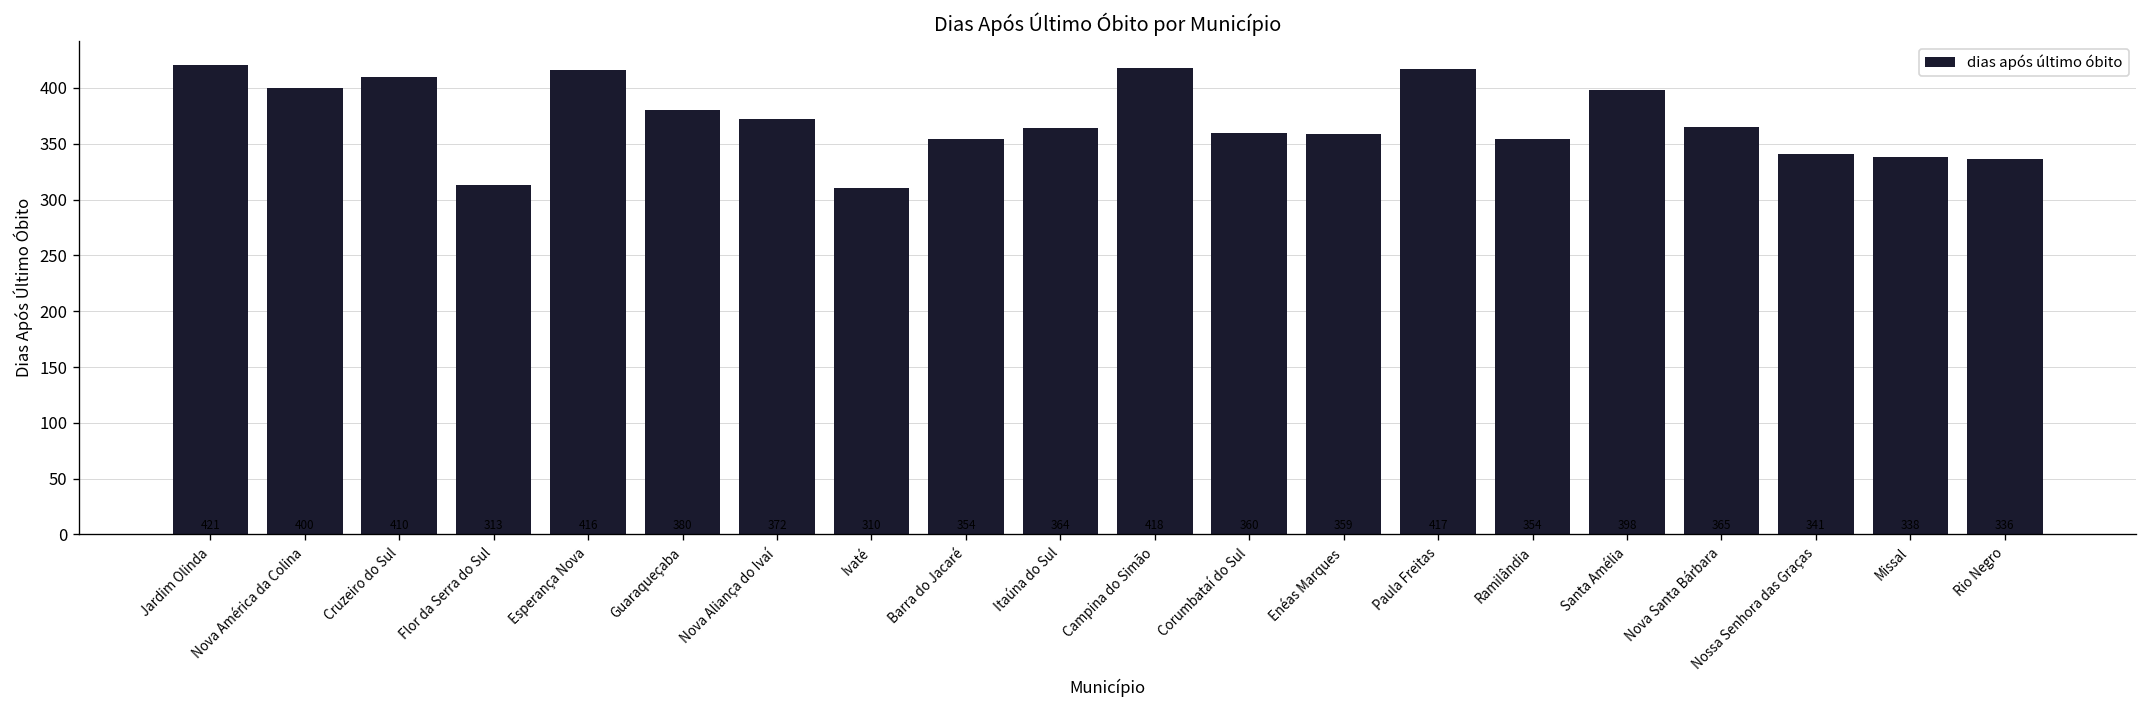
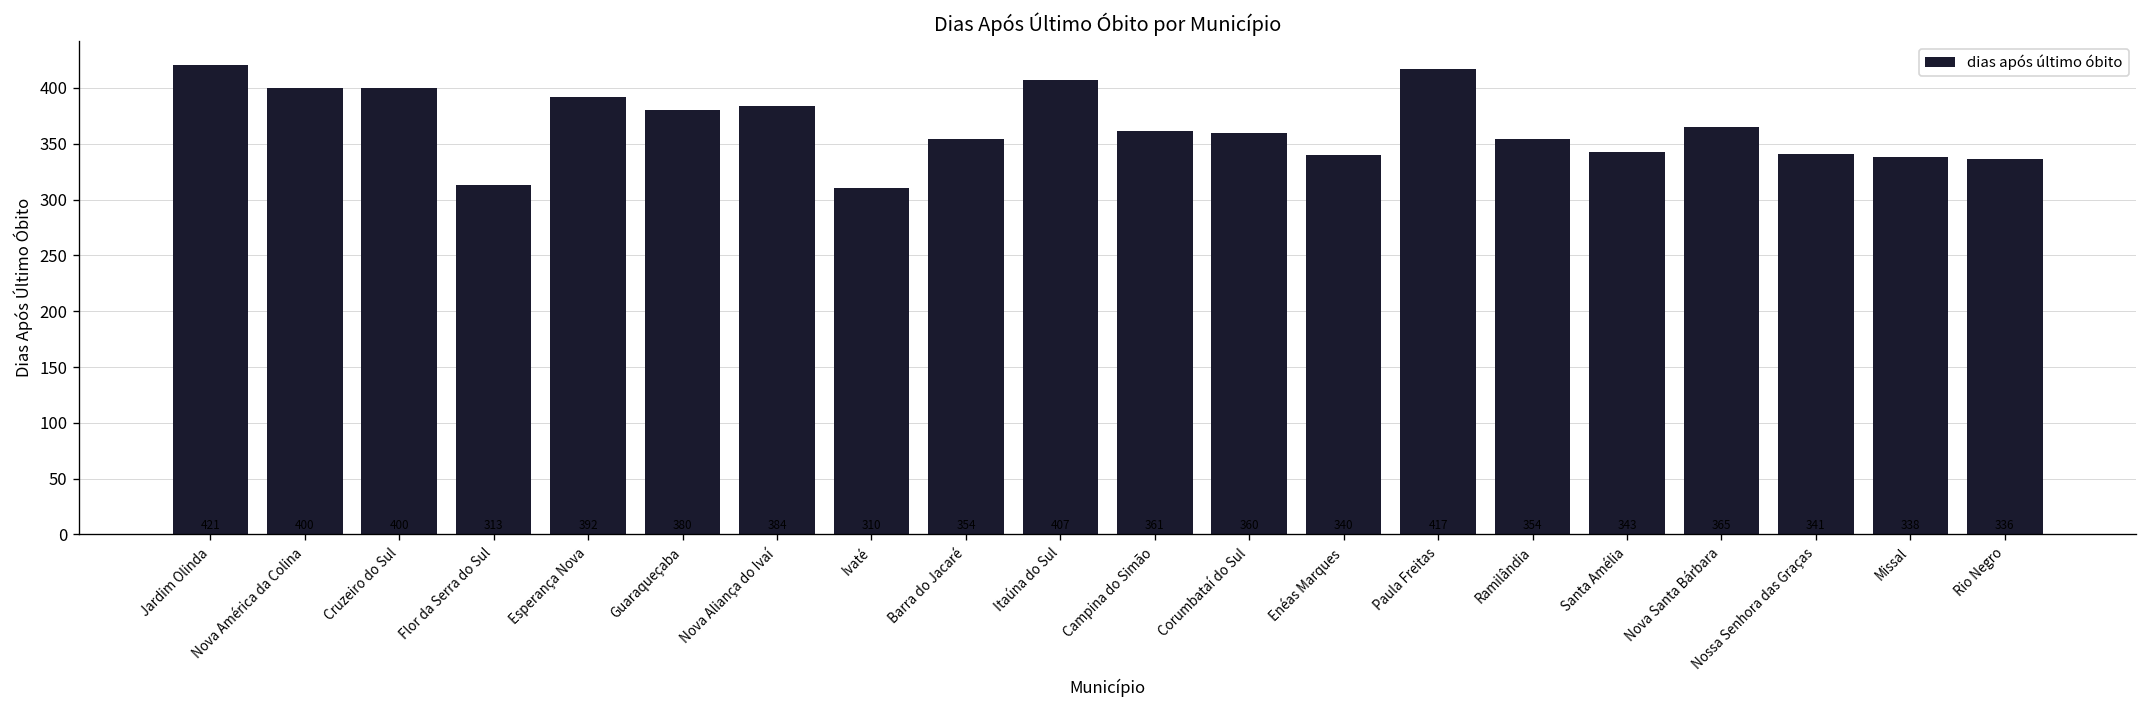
Cruzeiro do Sul: 410 -> 400
Esperança Nova: 420 -> 390
Nova Aliança do Ivaí: 370 -> 380
Itaúna do Sul: 360 -> 410
Campina do Simão: 420 -> 360
Enéas Marques: 360 -> 340
Santa Amélia: 400 -> 340
